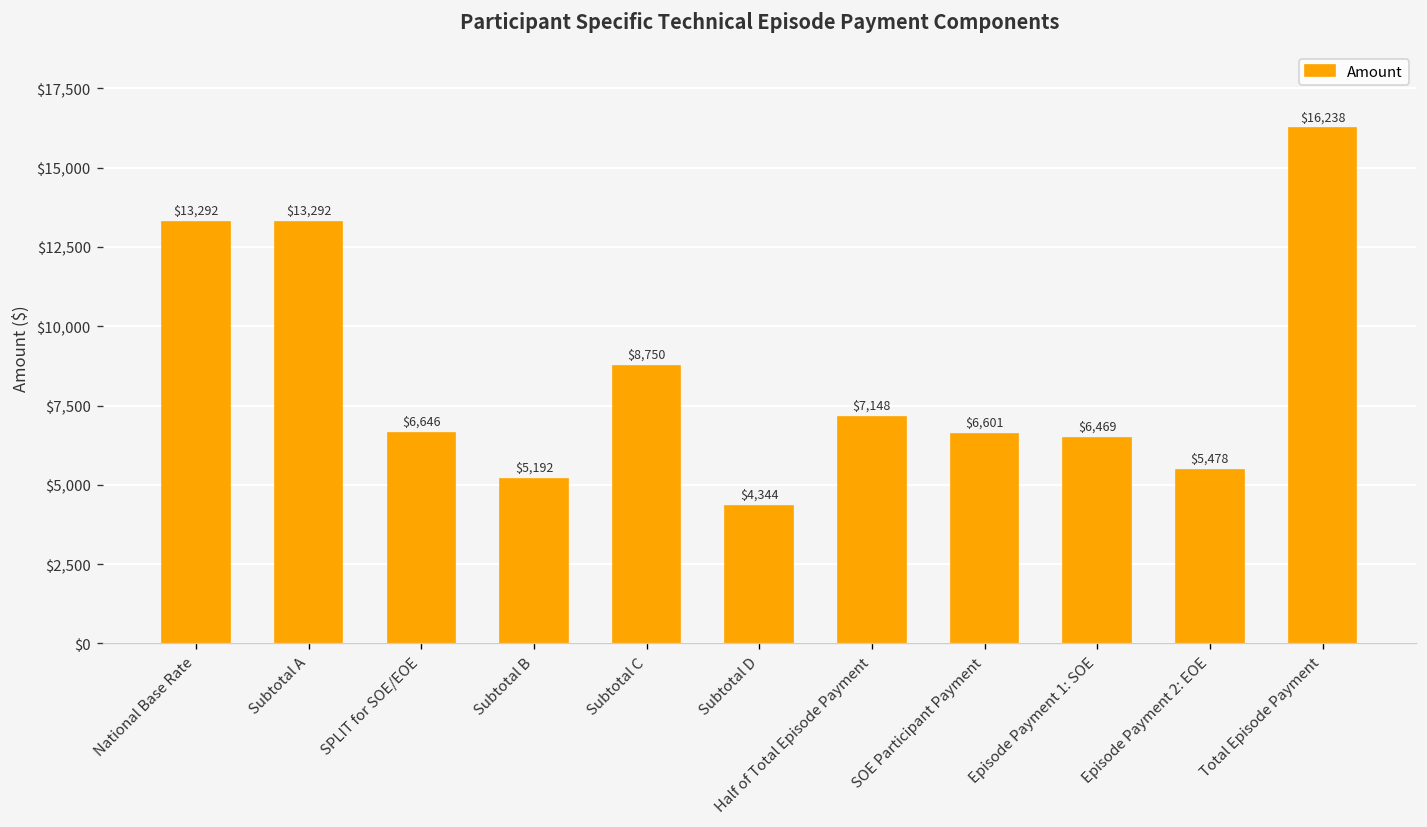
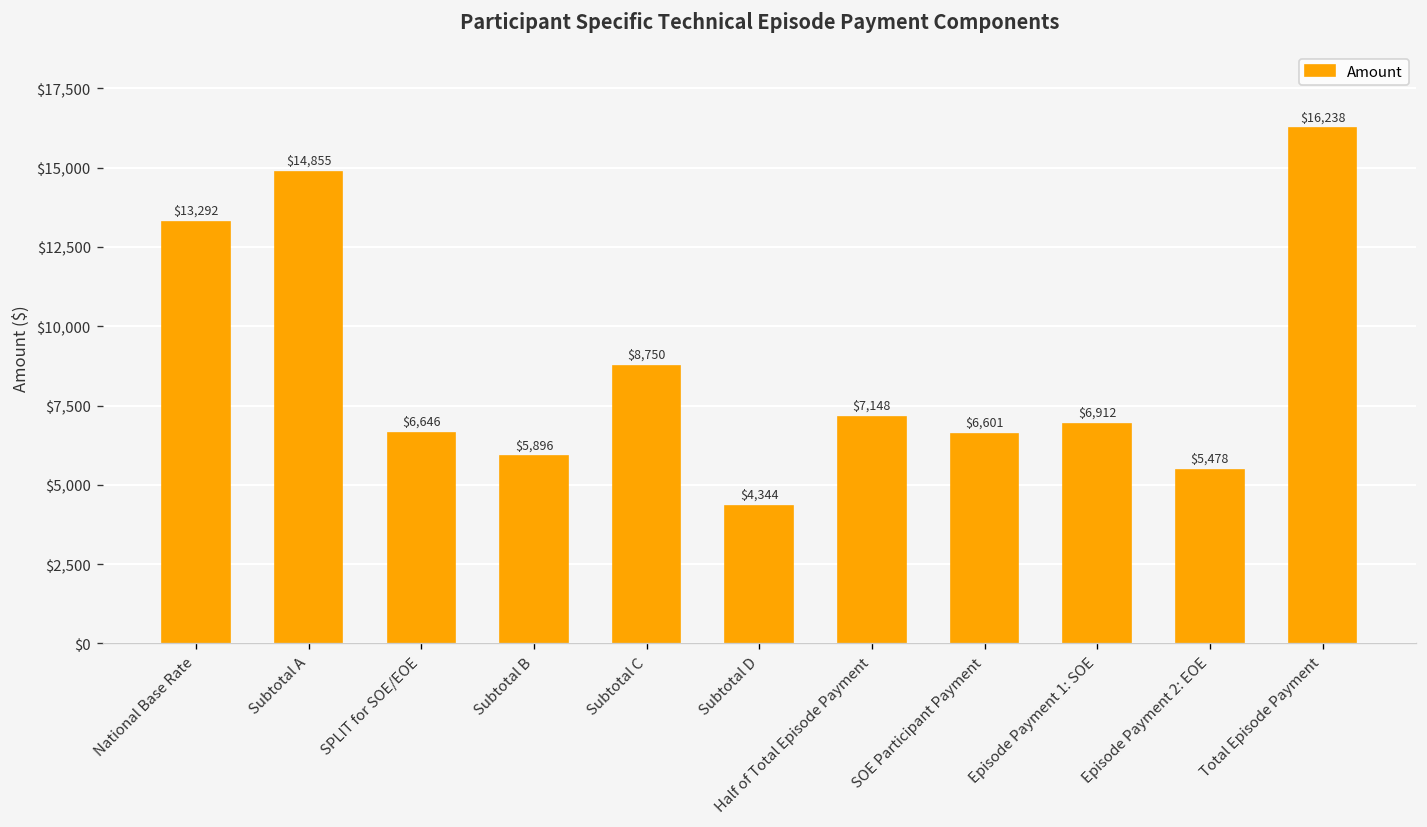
Subtotal A: $13,292 -> $14,855
Subtotal B: $5,192 -> $5,896
Episode Payment 1: SOE: $6,469 -> $6,912
